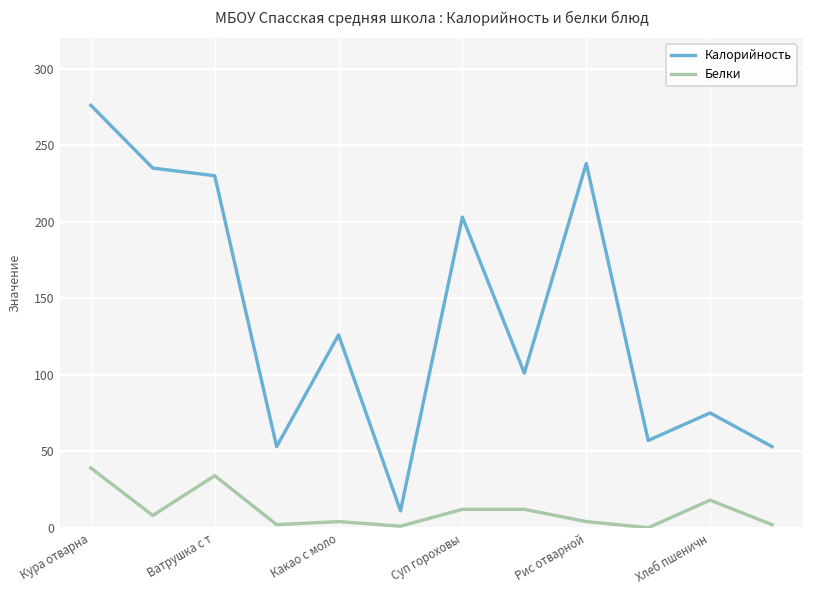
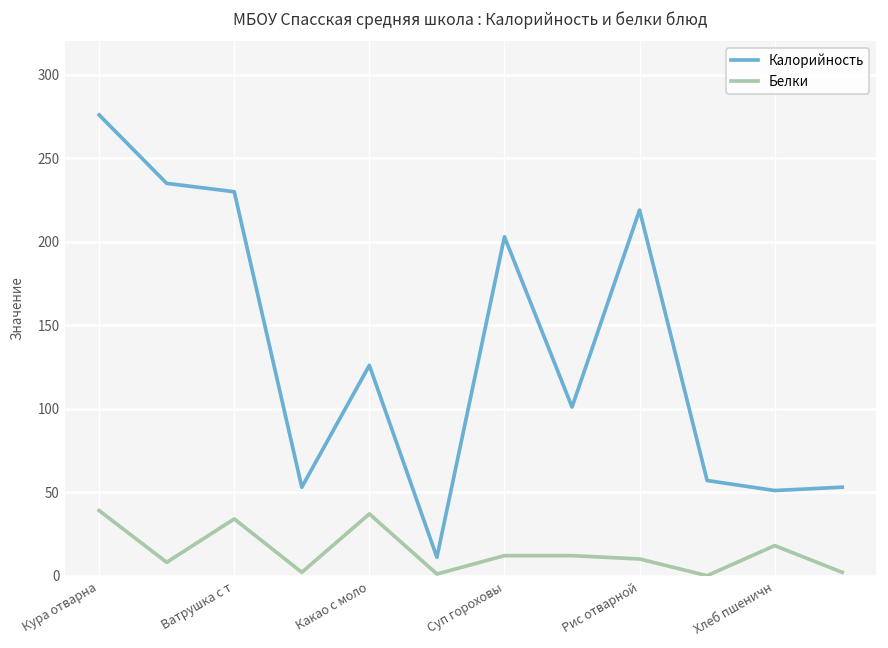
Белки, Какао с моло: 4 -> 37
Калорийность, Рис отварной: 238 -> 219
Белки, Рис отварной: 4 -> 10
Калорийность, Хлеб пшеничн: 75 -> 51
